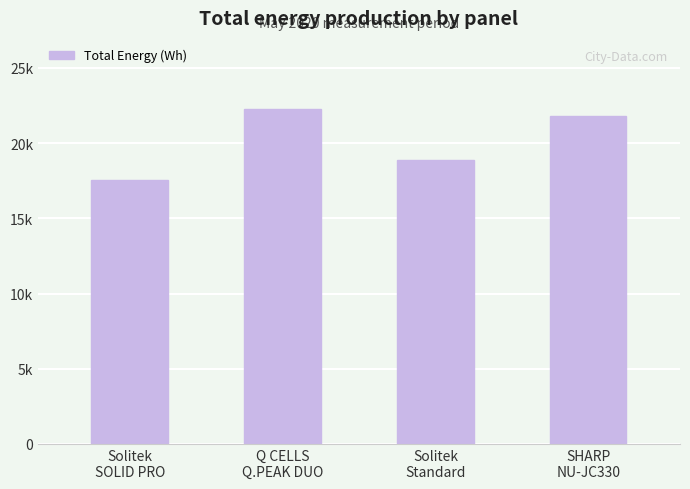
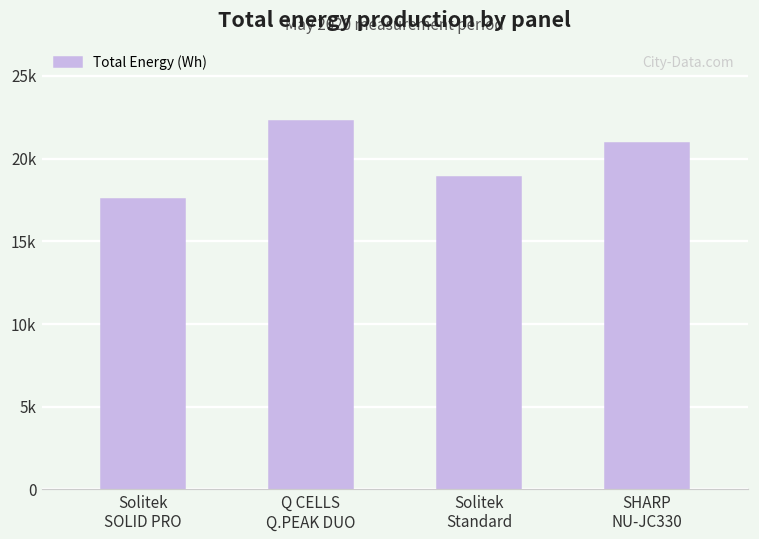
SHARP NU-JC330: 21800 -> 20900
